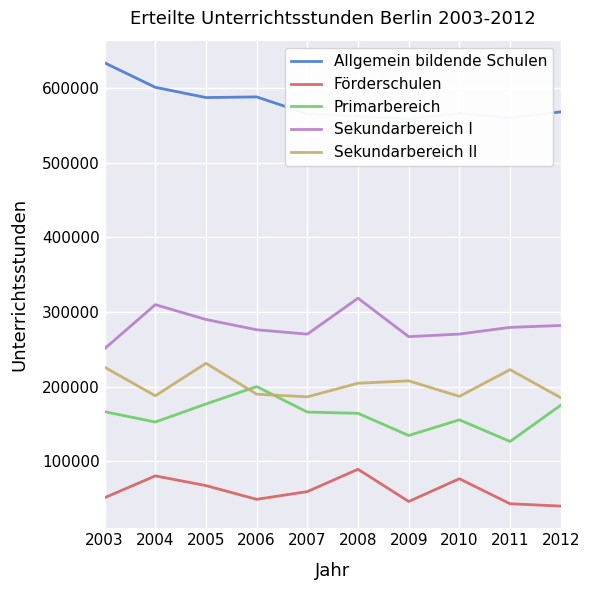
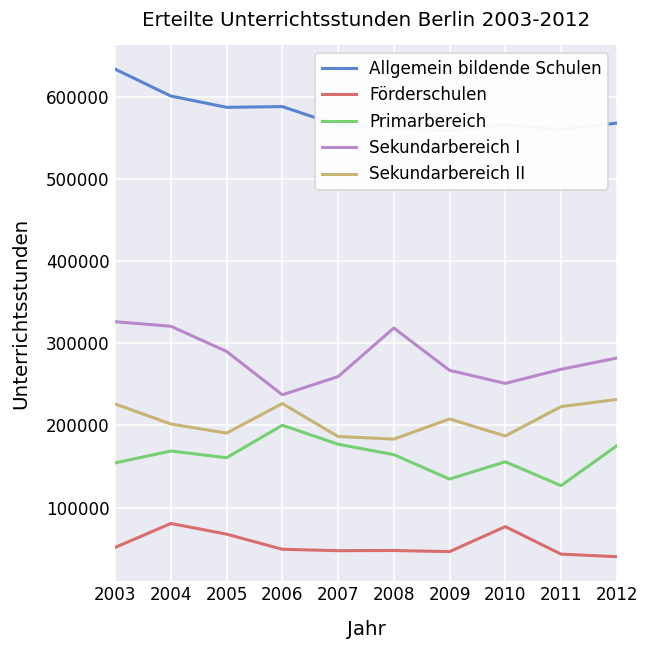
Primarbereich, 2003: 170000 -> 150000
Sekundarbereich I, 2003: 250000 -> 330000
Primarbereich, 2004: 150000 -> 170000
Sekundarbereich I, 2004: 310000 -> 320000
Sekundarbereich II, 2004: 190000 -> 200000
Primarbereich, 2005: 180000 -> 160000
Sekundarbereich II, 2005: 230000 -> 190000
Sekundarbereich I, 2006: 280000 -> 240000
Sekundarbereich II, 2006: 190000 -> 230000
Förderschulen, 2007: 60000 -> 50000
Primarbereich, 2007: 170000 -> 180000
Sekundarbereich I, 2007: 270000 -> 260000
Förderschulen, 2008: 90000 -> 50000
Sekundarbereich II, 2008: 200000 -> 180000
Sekundarbereich I, 2010: 270000 -> 250000
Sekundarbereich I, 2011: 280000 -> 270000
Sekundarbereich II, 2012: 190000 -> 230000
